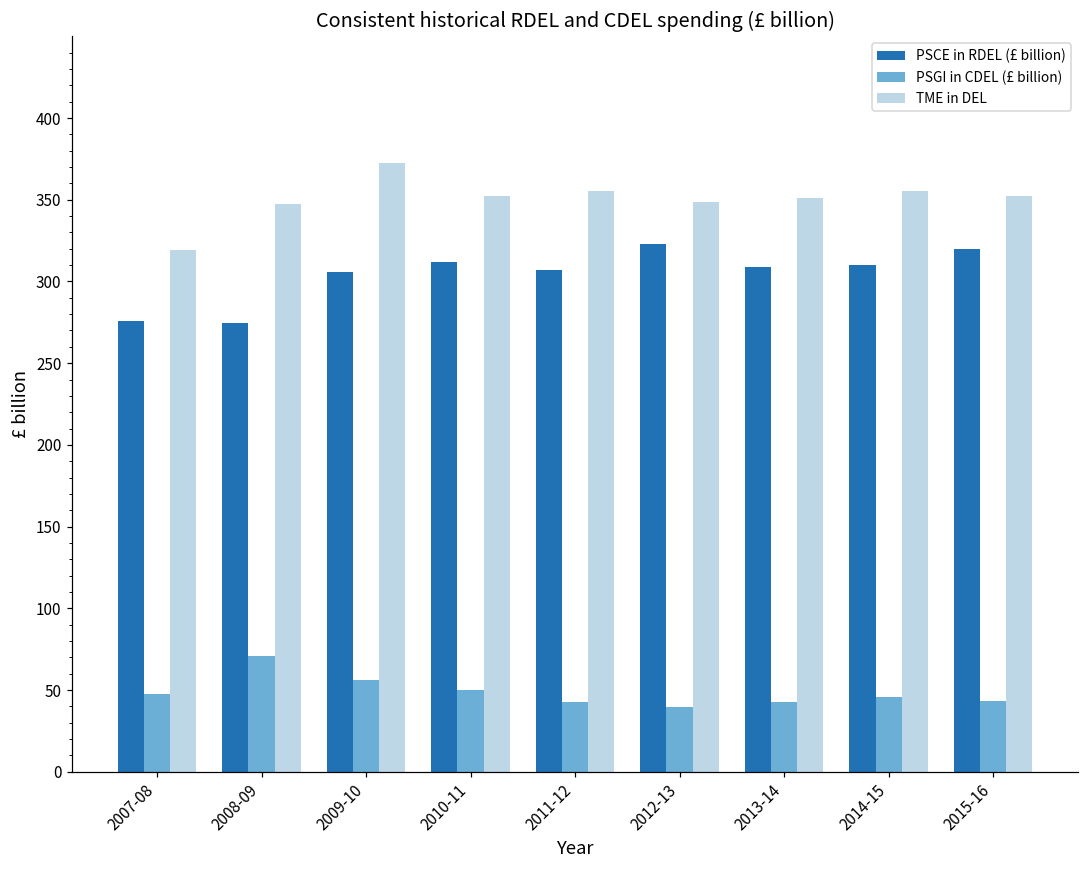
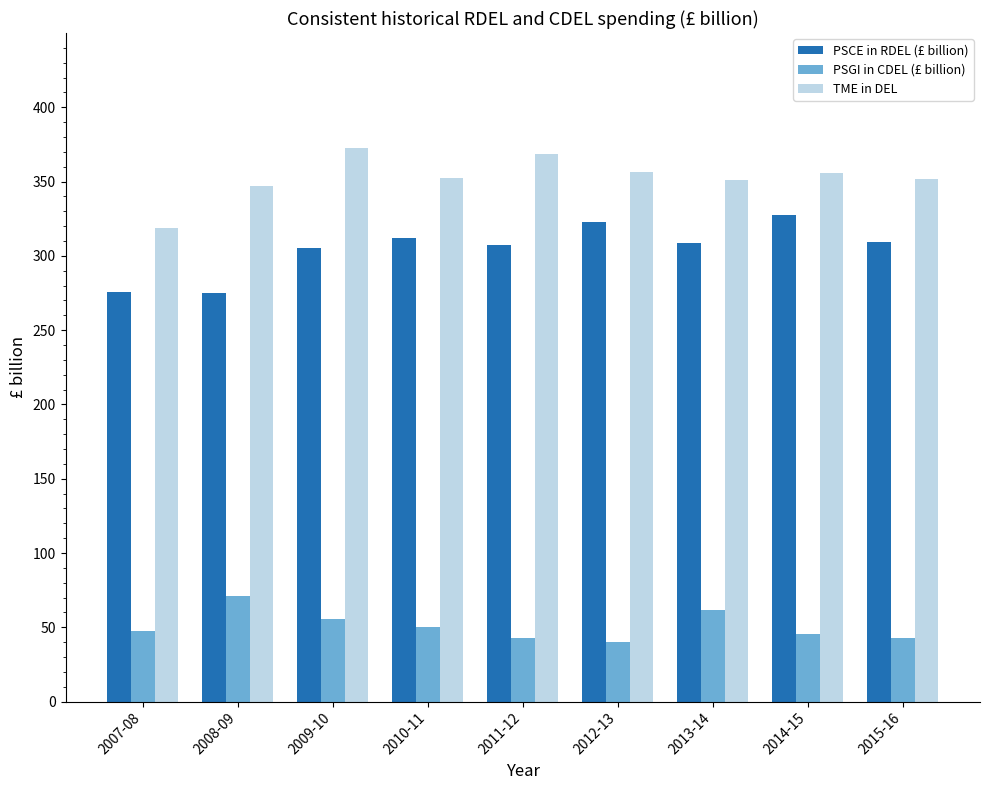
TME in DEL, 2011-12: 356 -> 369
TME in DEL, 2012-13: 349 -> 357
PSGI in CDEL (£ billion), 2013-14: 42 -> 62
PSCE in RDEL (£ billion), 2014-15: 310 -> 328
PSCE in RDEL (£ billion), 2015-16: 320 -> 309
